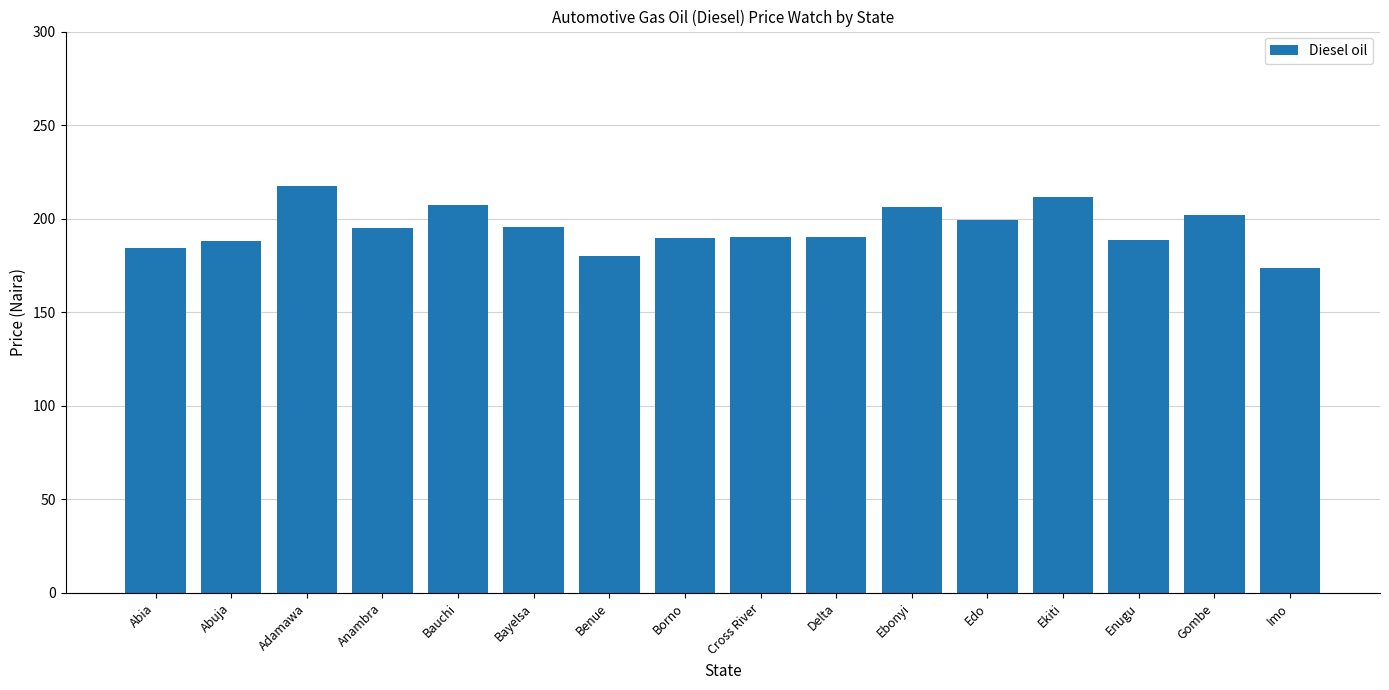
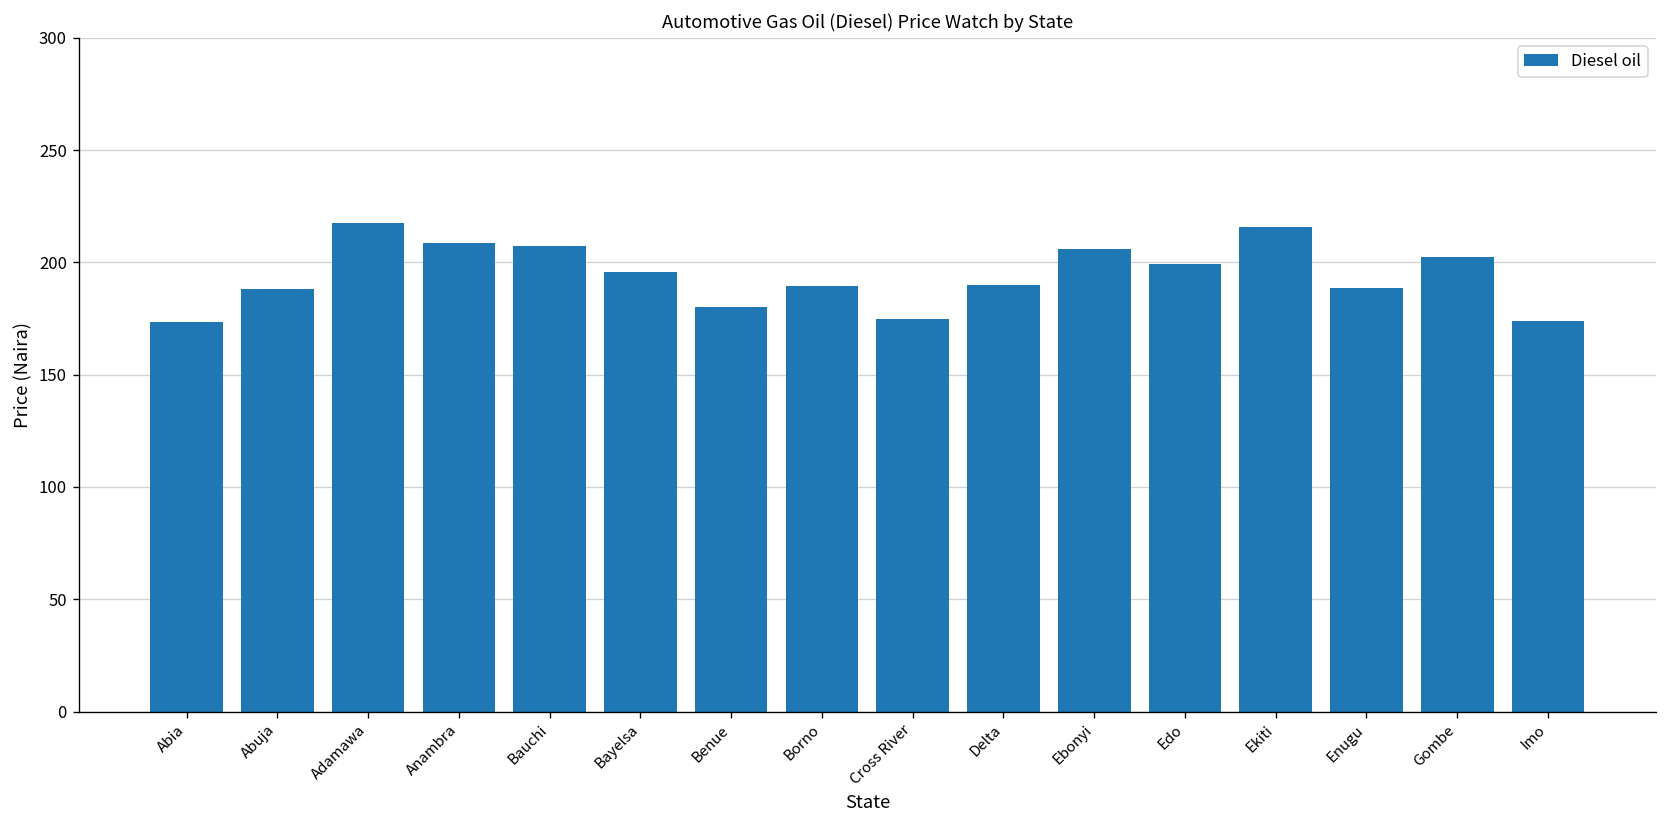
Abia: 184 -> 173
Anambra: 195 -> 208
Cross River: 190 -> 175
Ekiti: 212 -> 216
